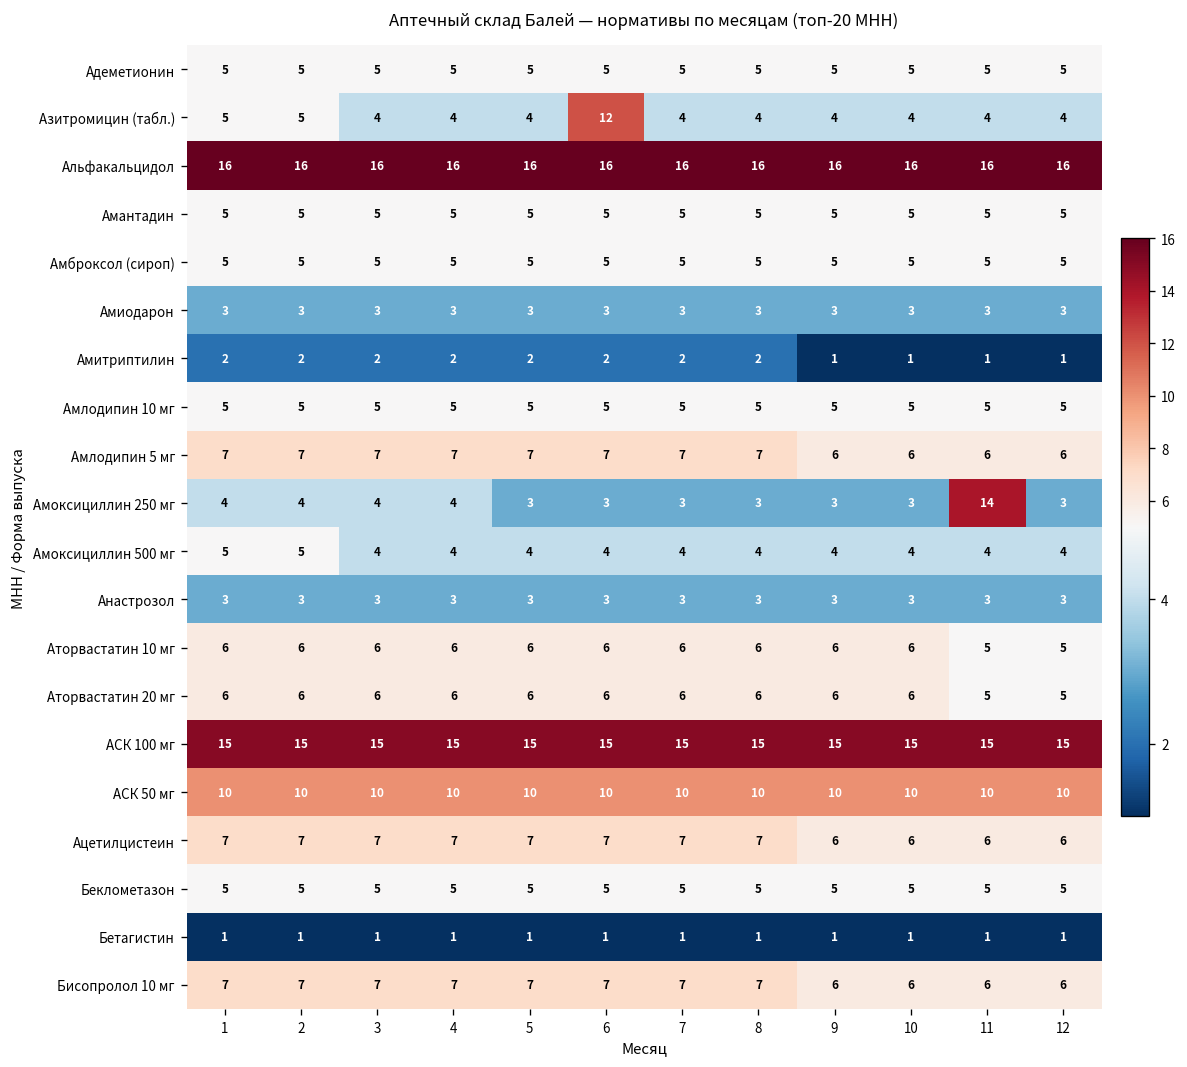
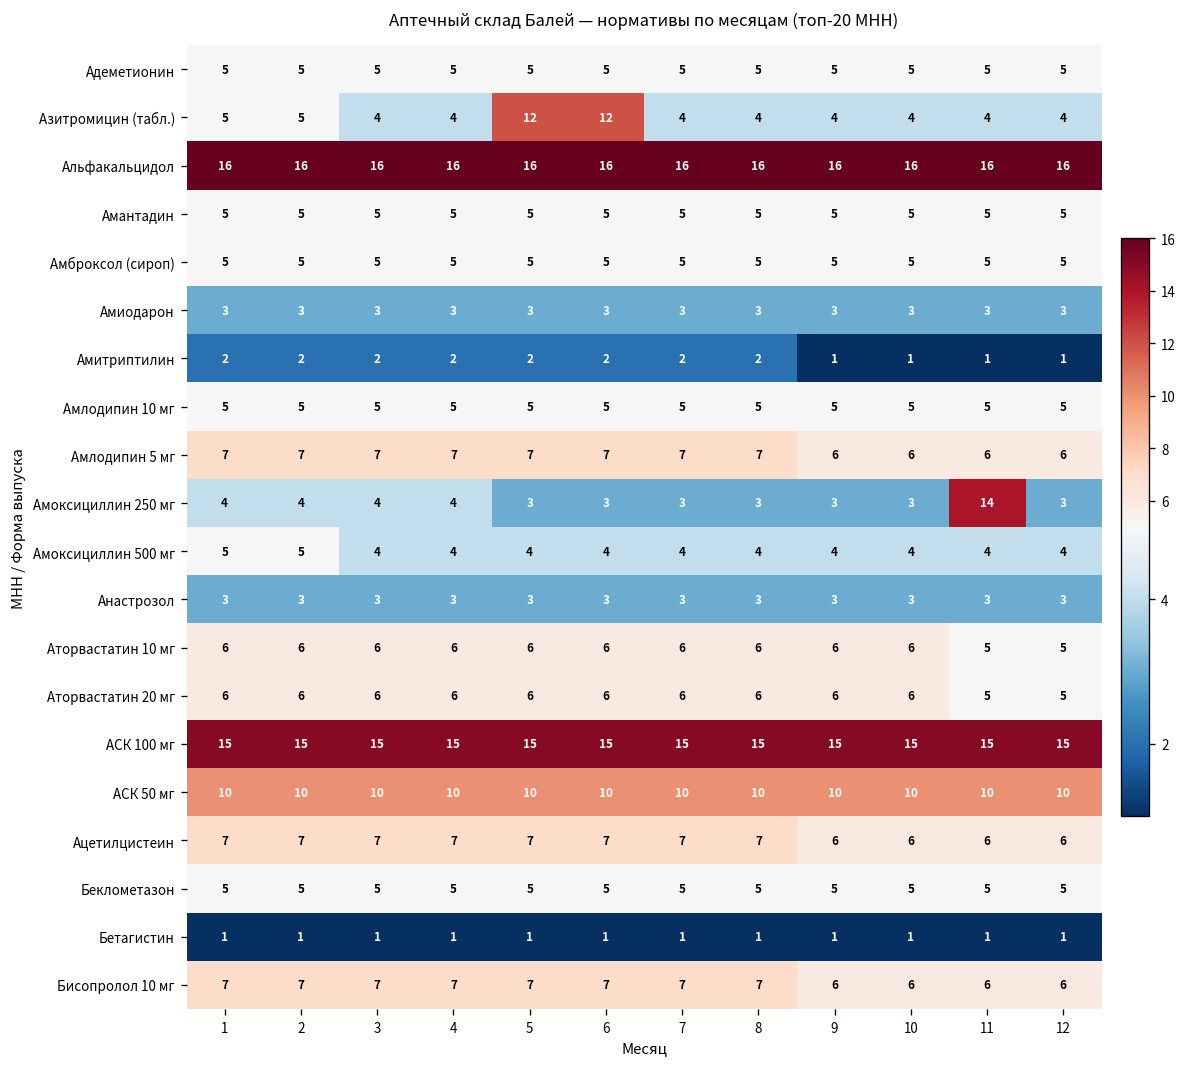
Азитромицин (табл.), 5: 4 -> 12
